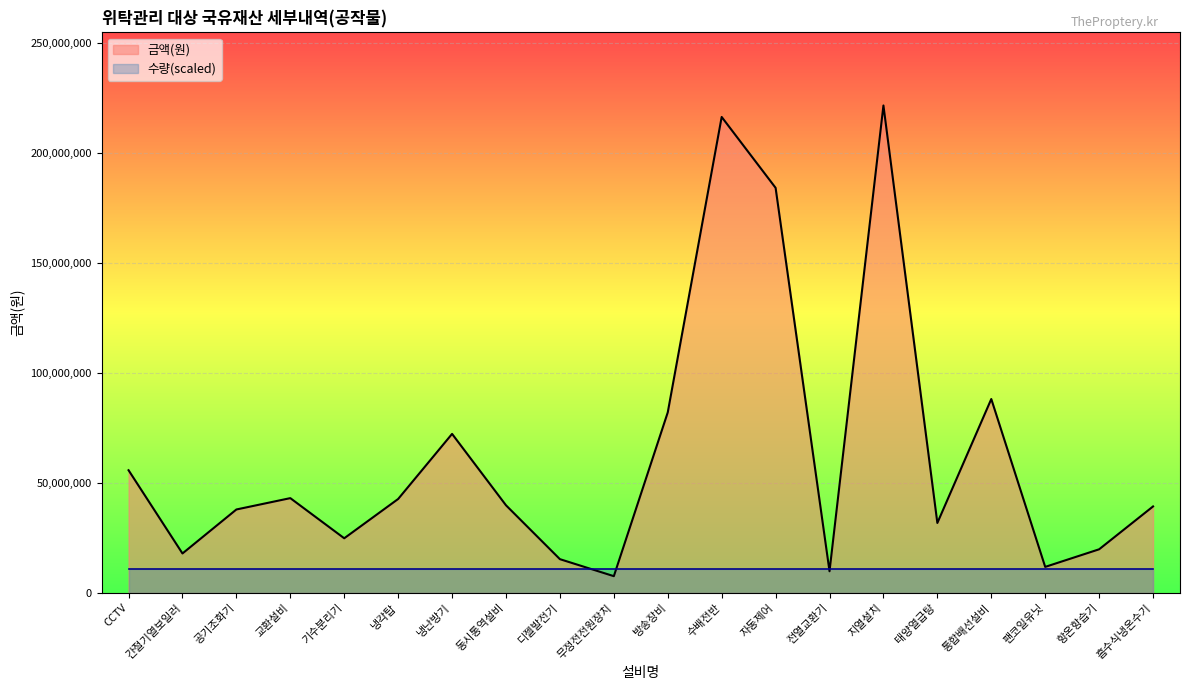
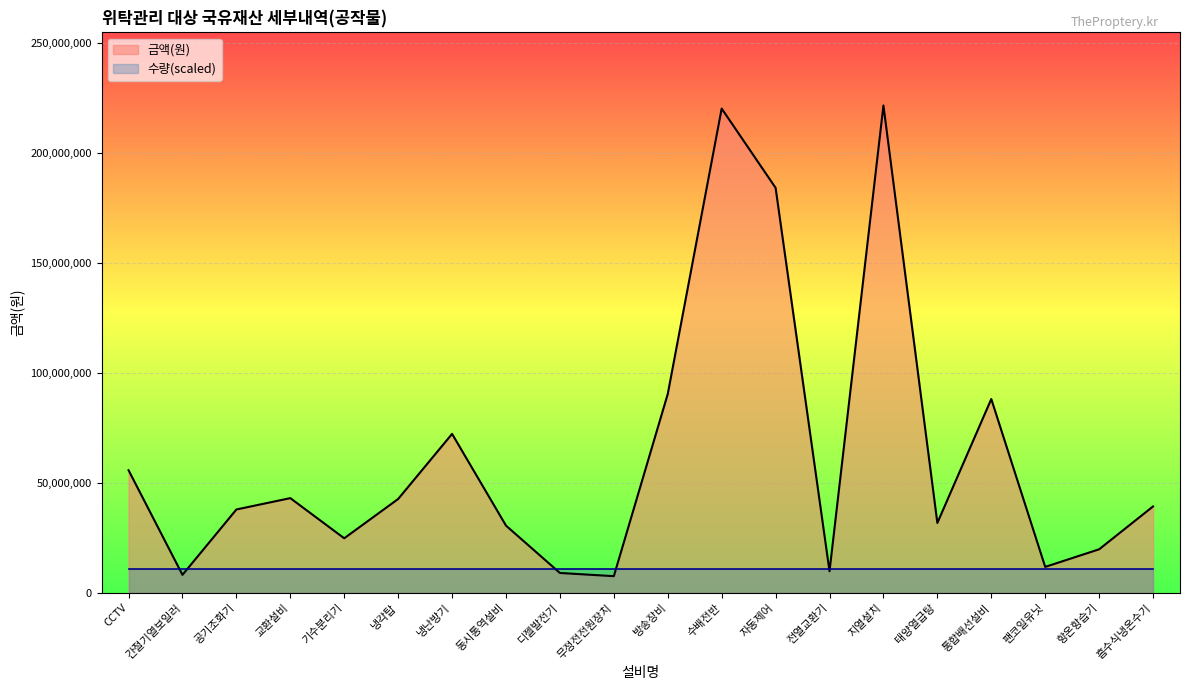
금액(원), 간절기열보일러: 18,000,000 -> 8,000,000
금액(원), 동시통역설비: 40,000,000 -> 31,000,000
금액(원), 디젤발전기: 15,000,000 -> 9,000,000
금액(원), 방송장비: 82,000,000 -> 90,000,000
금액(원), 수배전반: 216,000,000 -> 220,000,000
